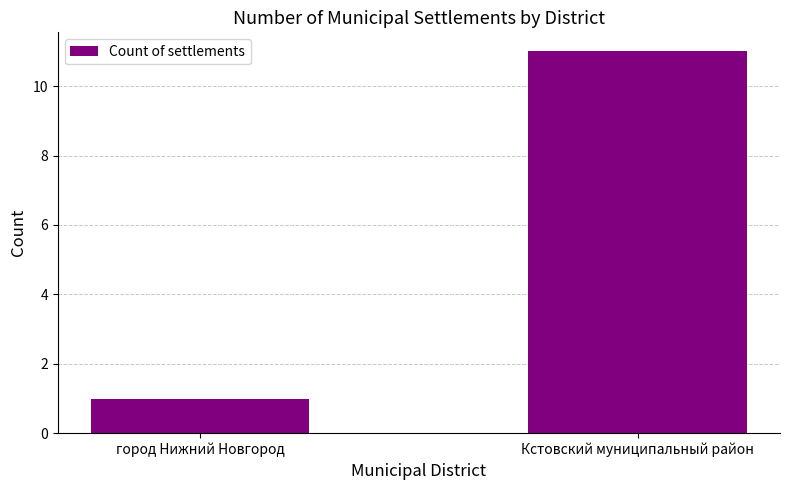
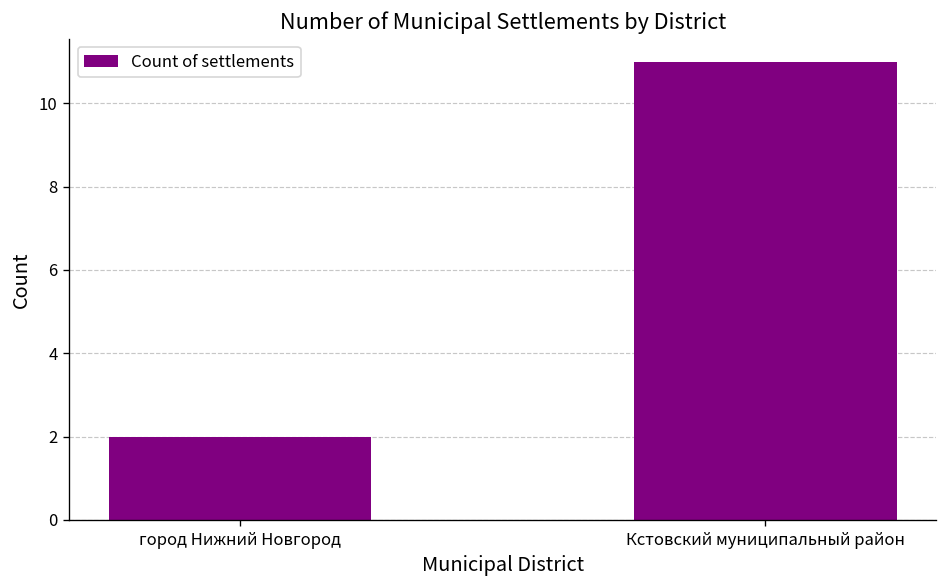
город Нижний Новгород: 1 -> 2
